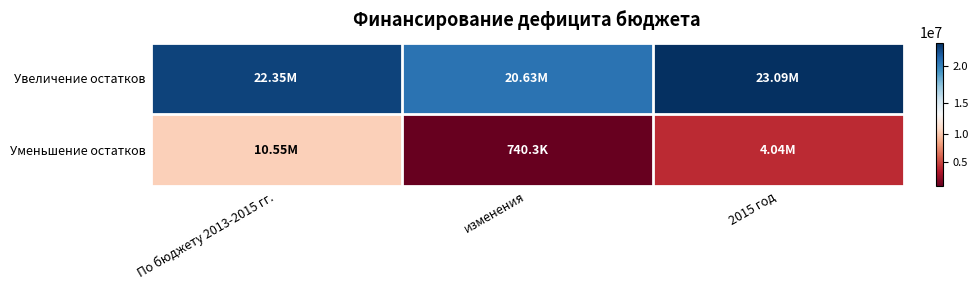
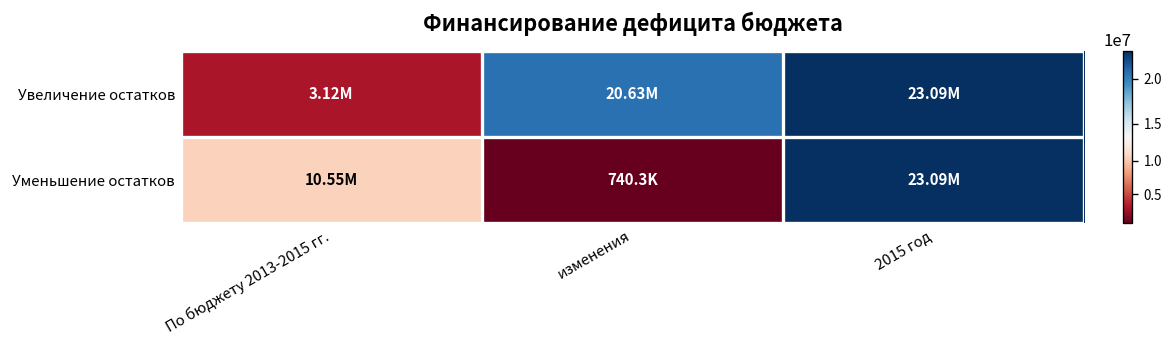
Увеличение остатков, По бюджету 2013-2015 гг.: 22.35M -> 3.12M
Уменьшение остатков, 2015 год: 4.04M -> 23.09M
